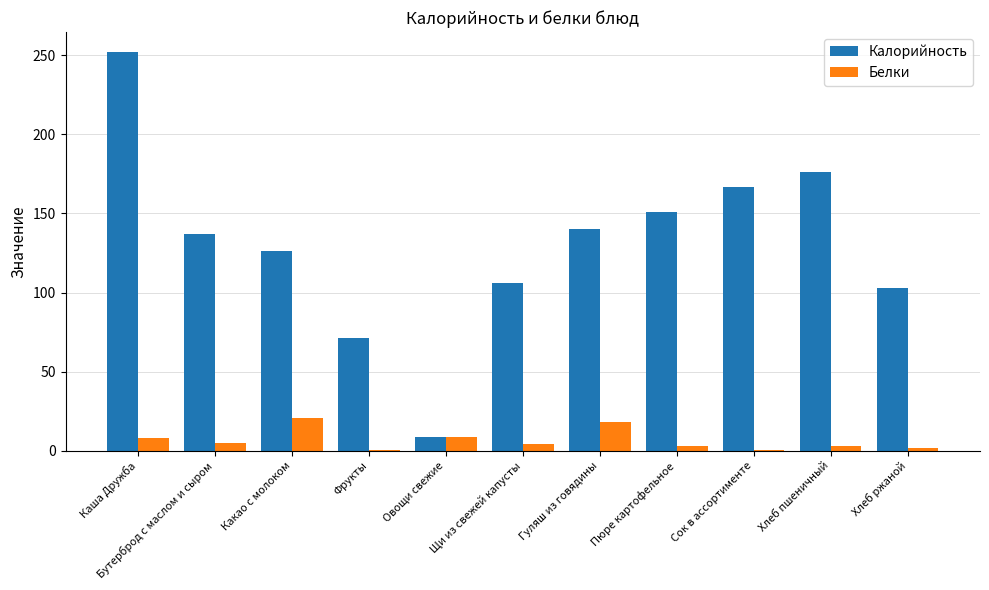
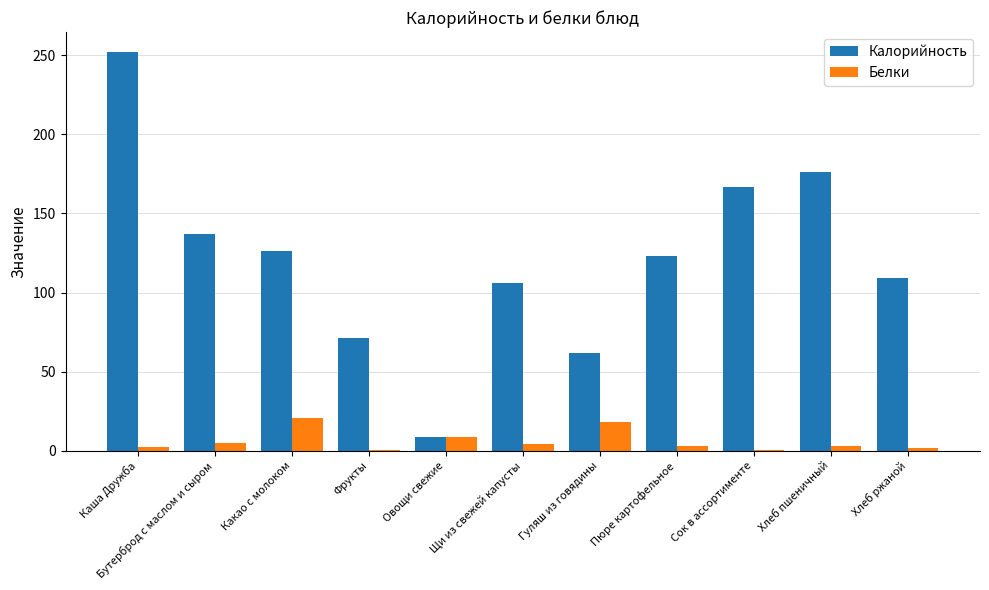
Белки, Каша Дружба: 8 -> 3
Калорийность, Гуляш из говядины: 140 -> 62
Калорийность, Пюре картофельное: 151 -> 123
Калорийность, Хлеб ржаной: 103 -> 109
